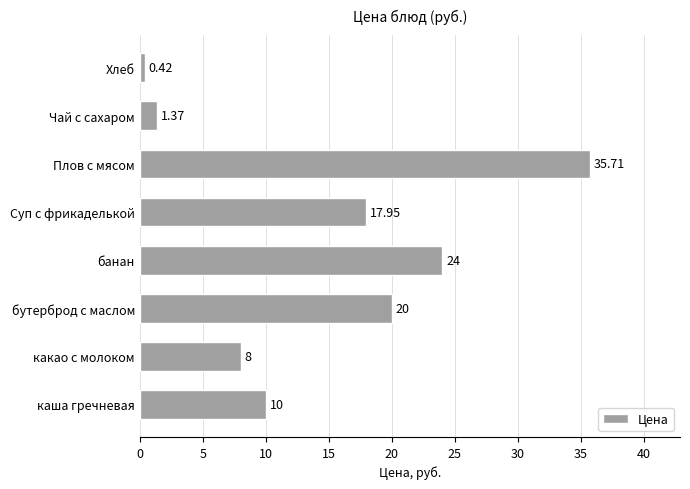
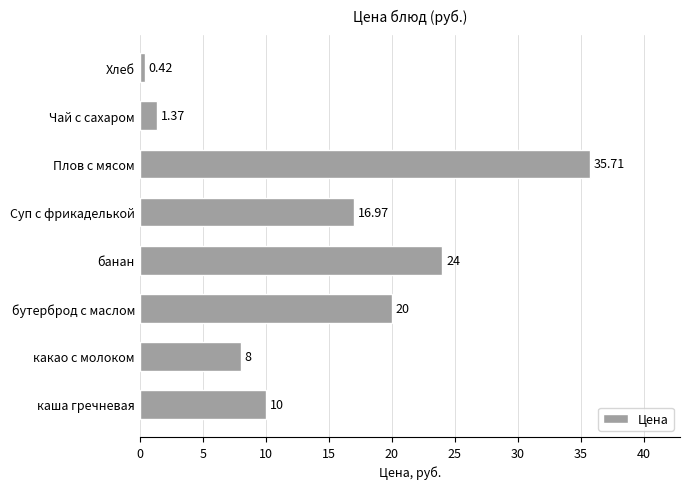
Суп с фрикаделькой: 17.95 -> 16.97
